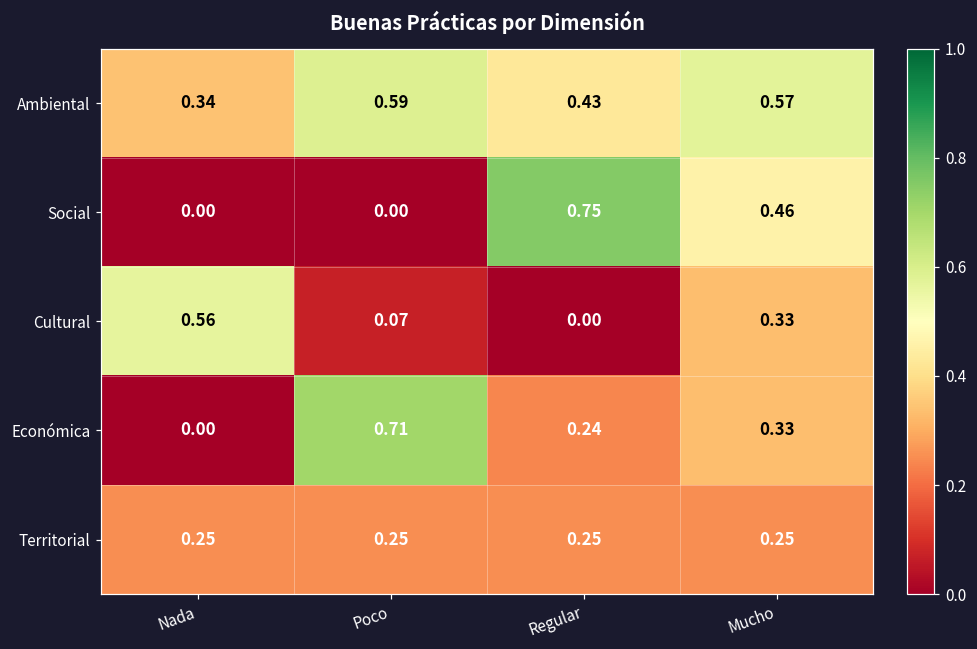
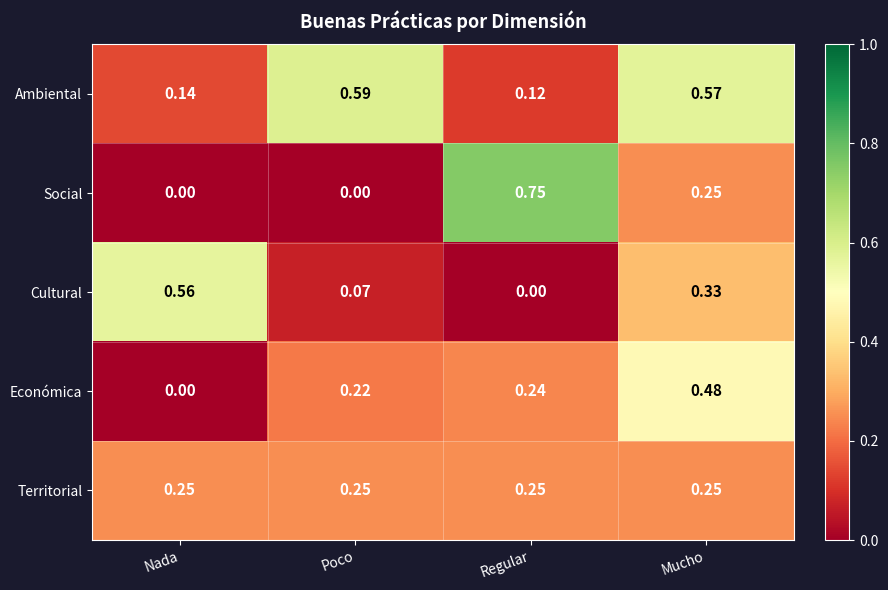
Ambiental, Nada: 0.34 -> 0.14
Ambiental, Regular: 0.43 -> 0.12
Social, Mucho: 0.46 -> 0.25
Económica, Poco: 0.71 -> 0.22
Económica, Mucho: 0.33 -> 0.48
